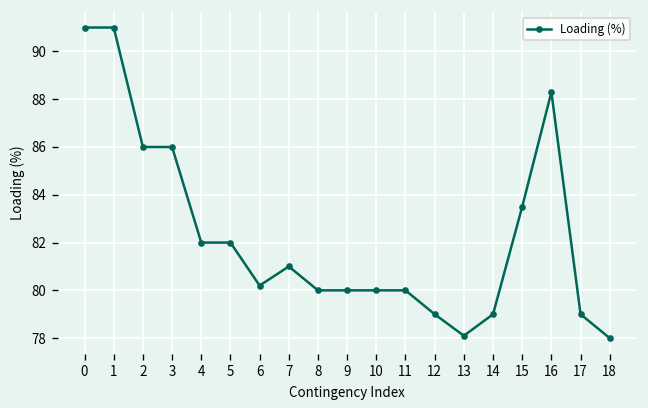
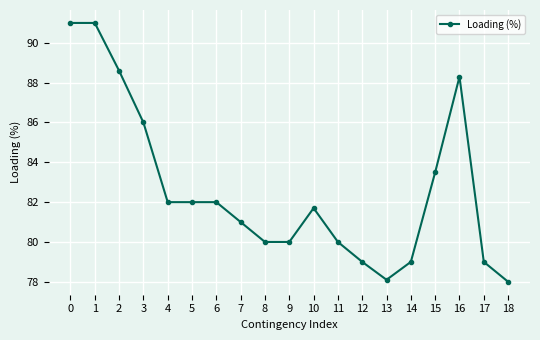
2: 86.0 -> 88.6
6: 80.2 -> 82.0
10: 80.0 -> 81.7
